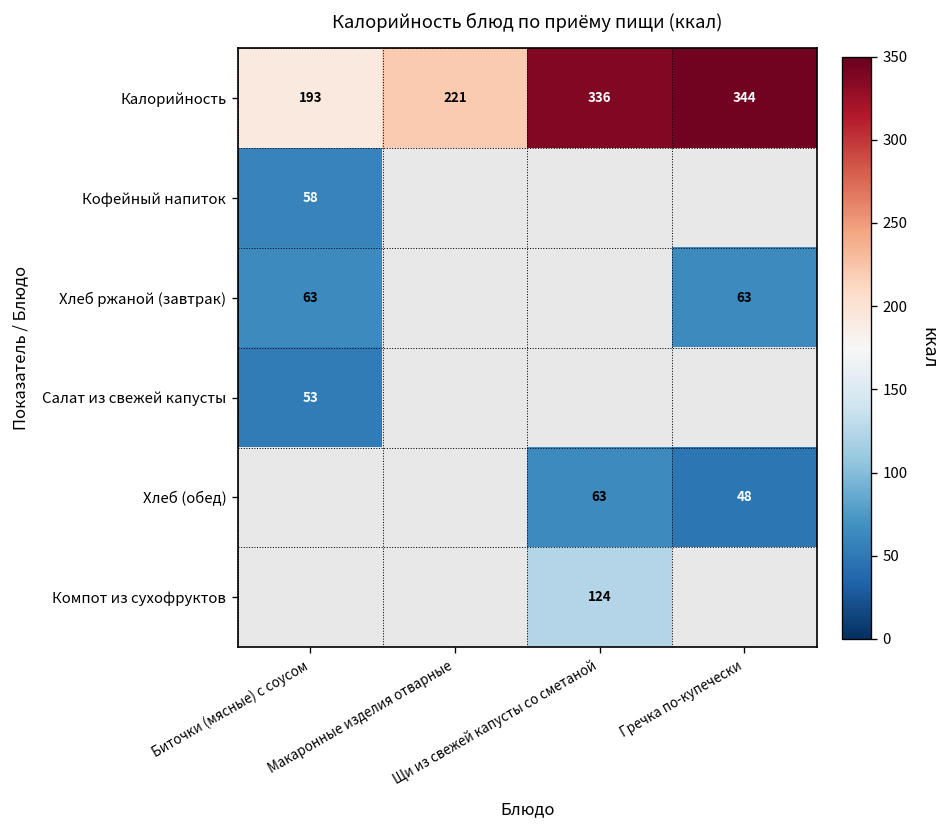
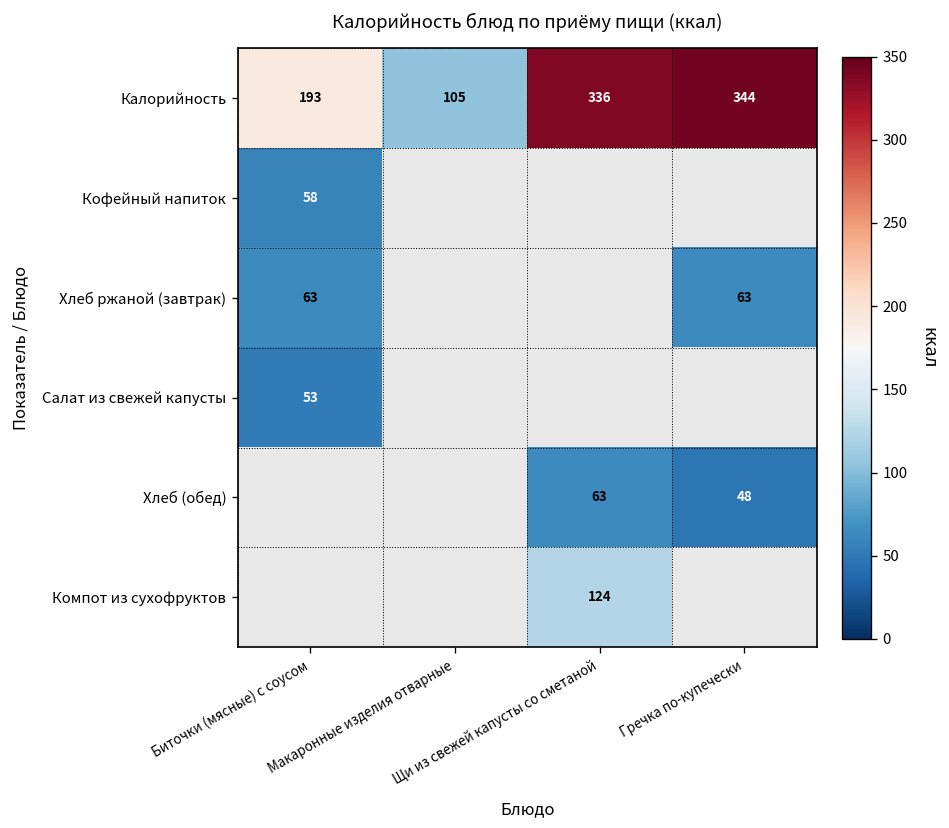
Калорийность, Макаронные изделия отварные: 221 -> 105
